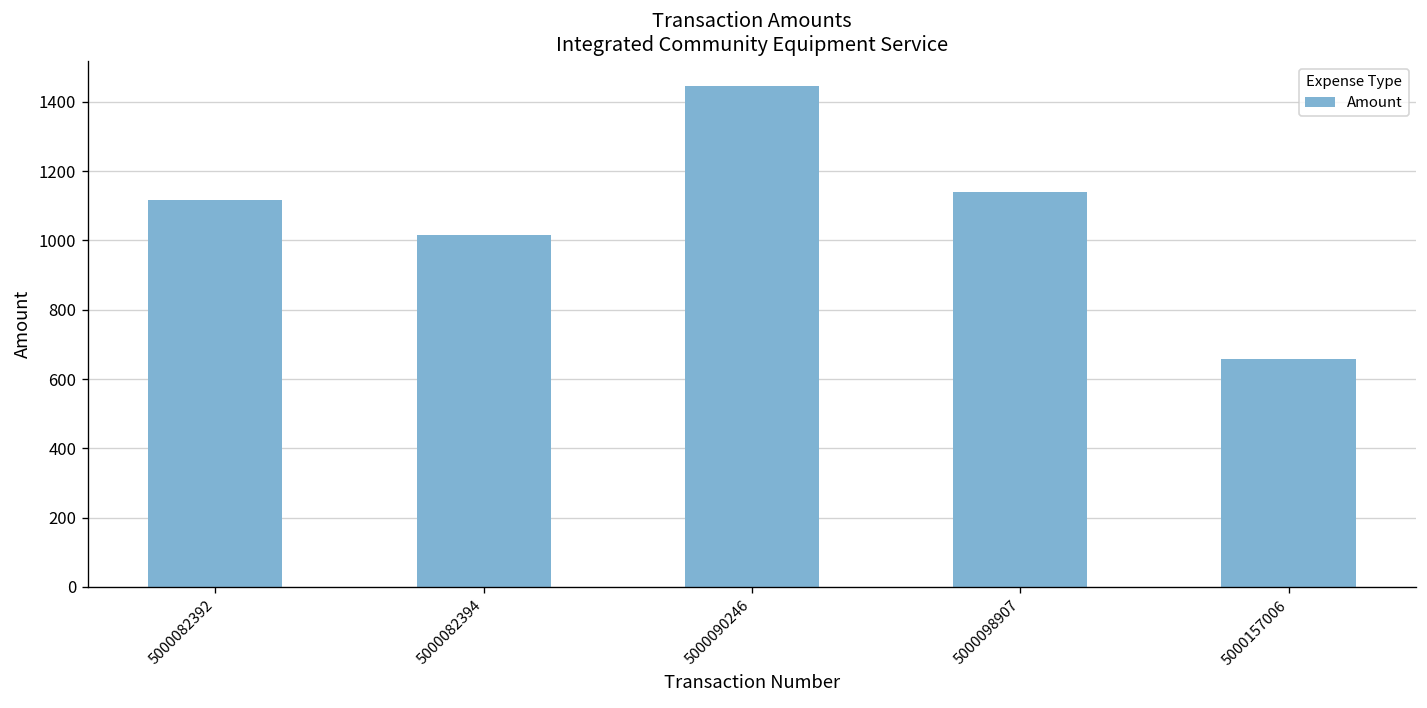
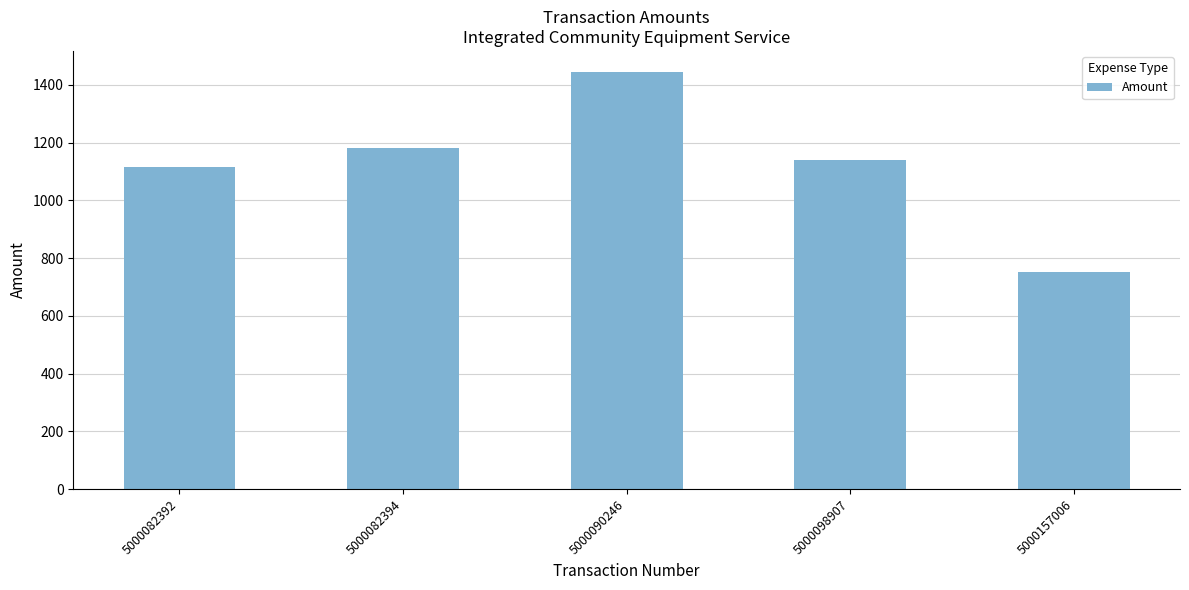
5000082394: 1020 -> 1180
5000157006: 660 -> 750
